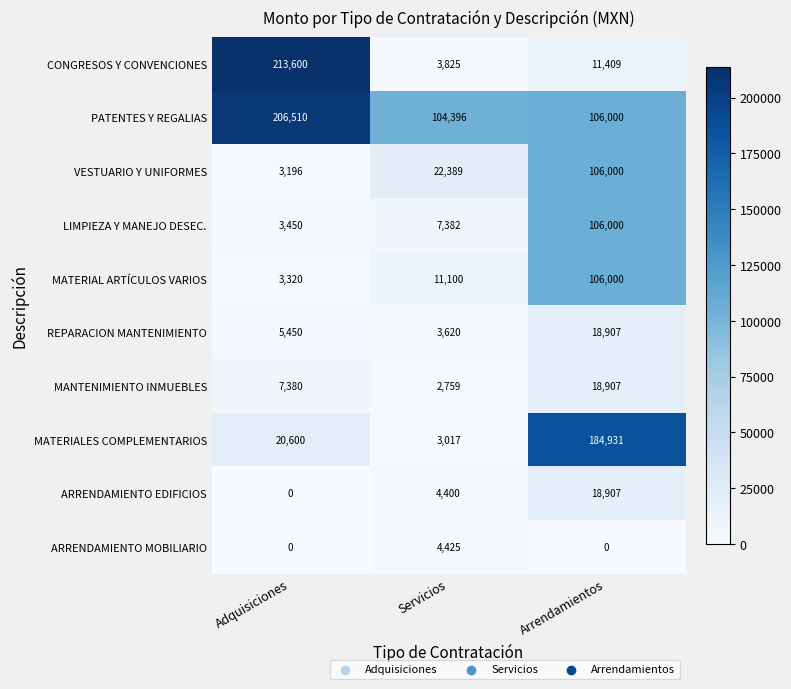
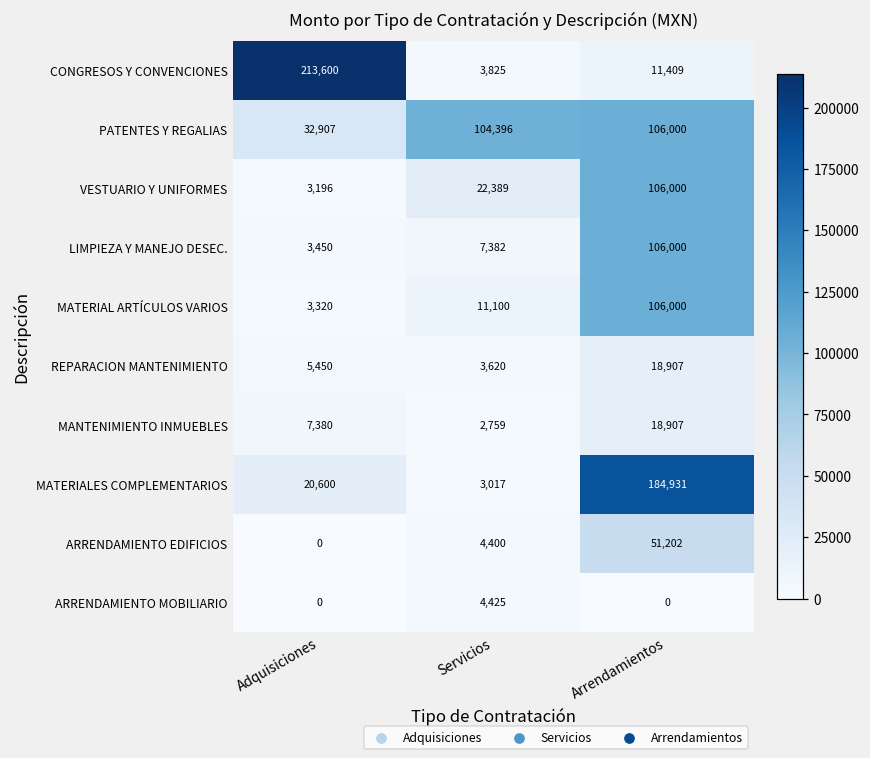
PATENTES Y REGALIAS, Adquisiciones: 206,510 -> 32,907
ARRENDAMIENTO EDIFICIOS, Arrendamientos: 18,907 -> 51,202
